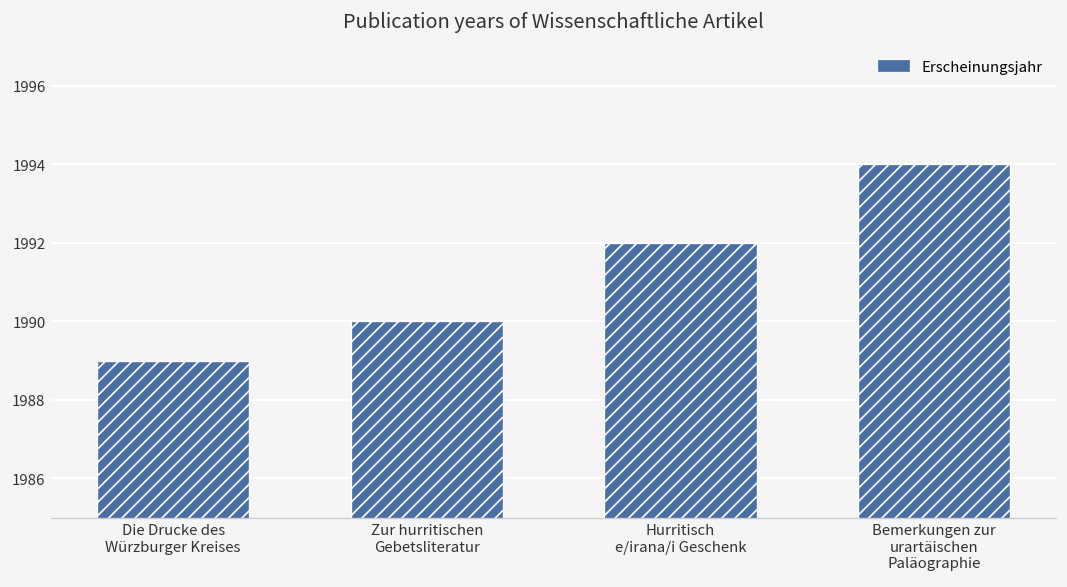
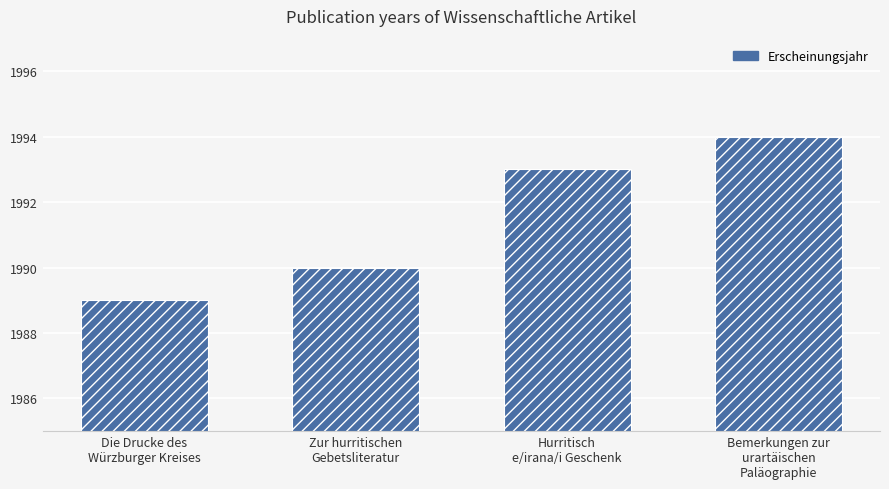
Hurritisch e/irana/i Geschenk: 1992 -> 1993
